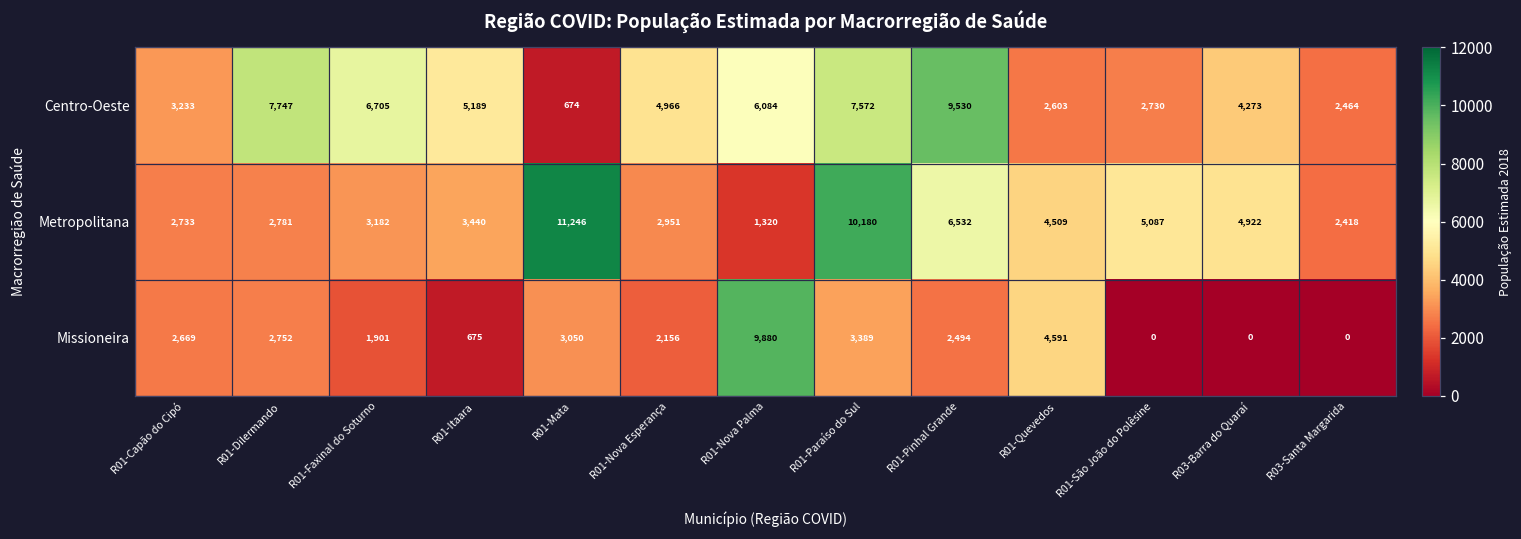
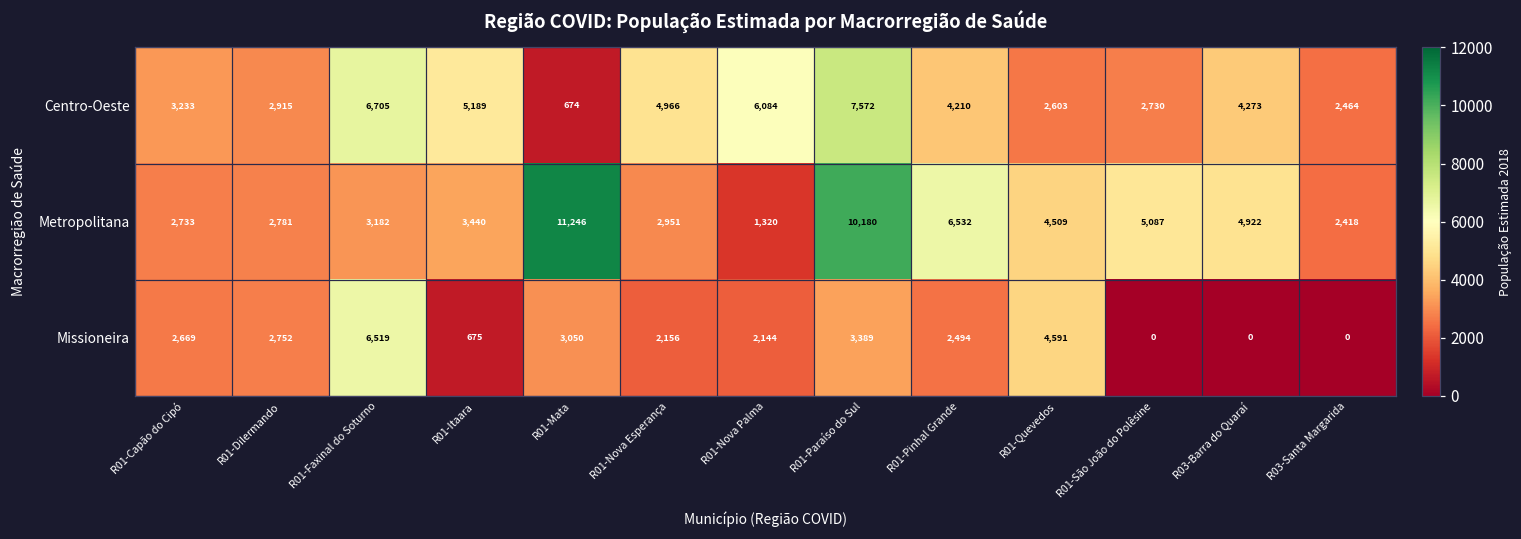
Centro-Oeste, R01-Dilermando: 7,747 -> 2,915
Centro-Oeste, R01-Pinhal Grande: 9,530 -> 4,210
Missioneira, R01-Faxinal do Soturno: 1,901 -> 6,519
Missioneira, R01-Nova Palma: 9,880 -> 2,144
